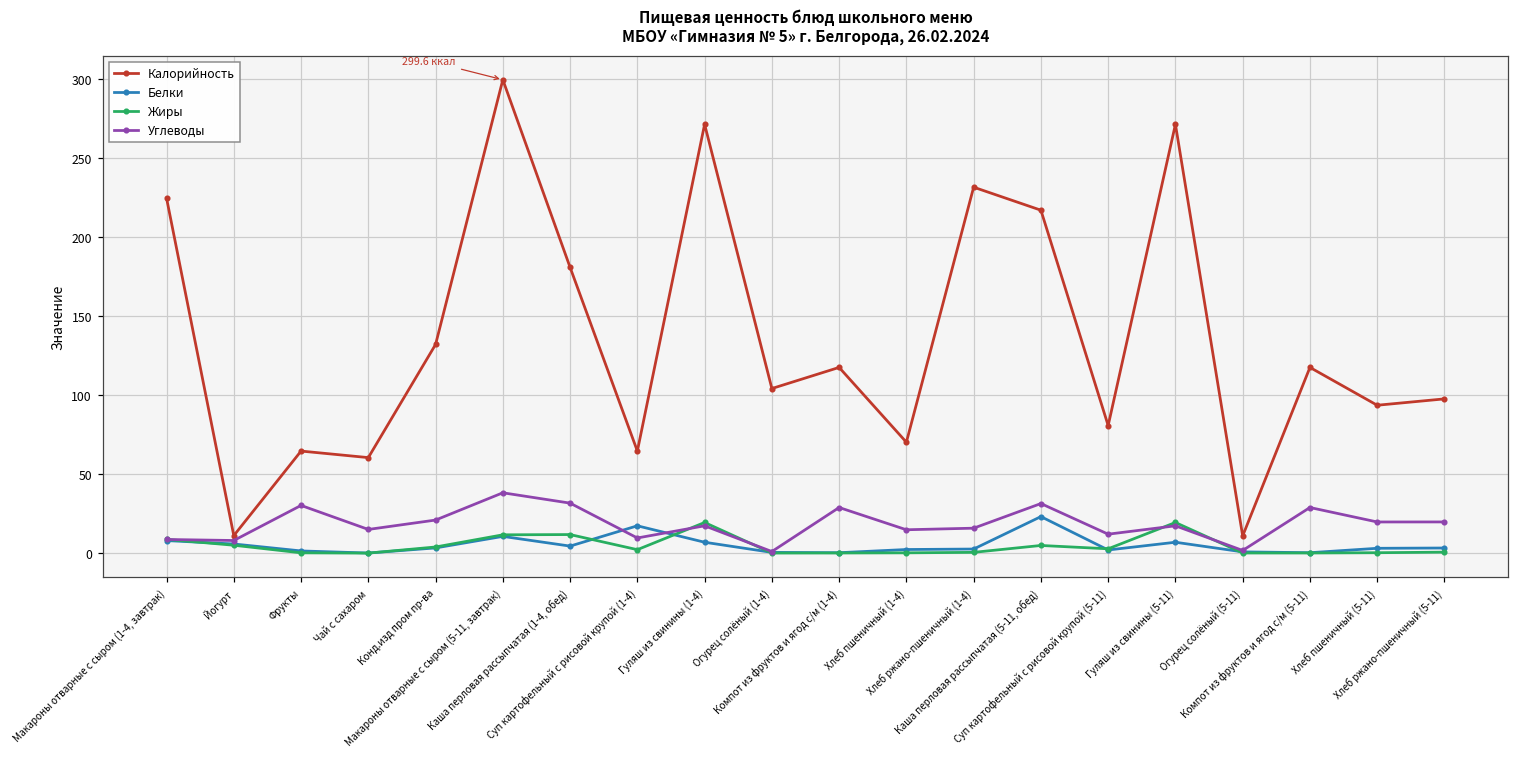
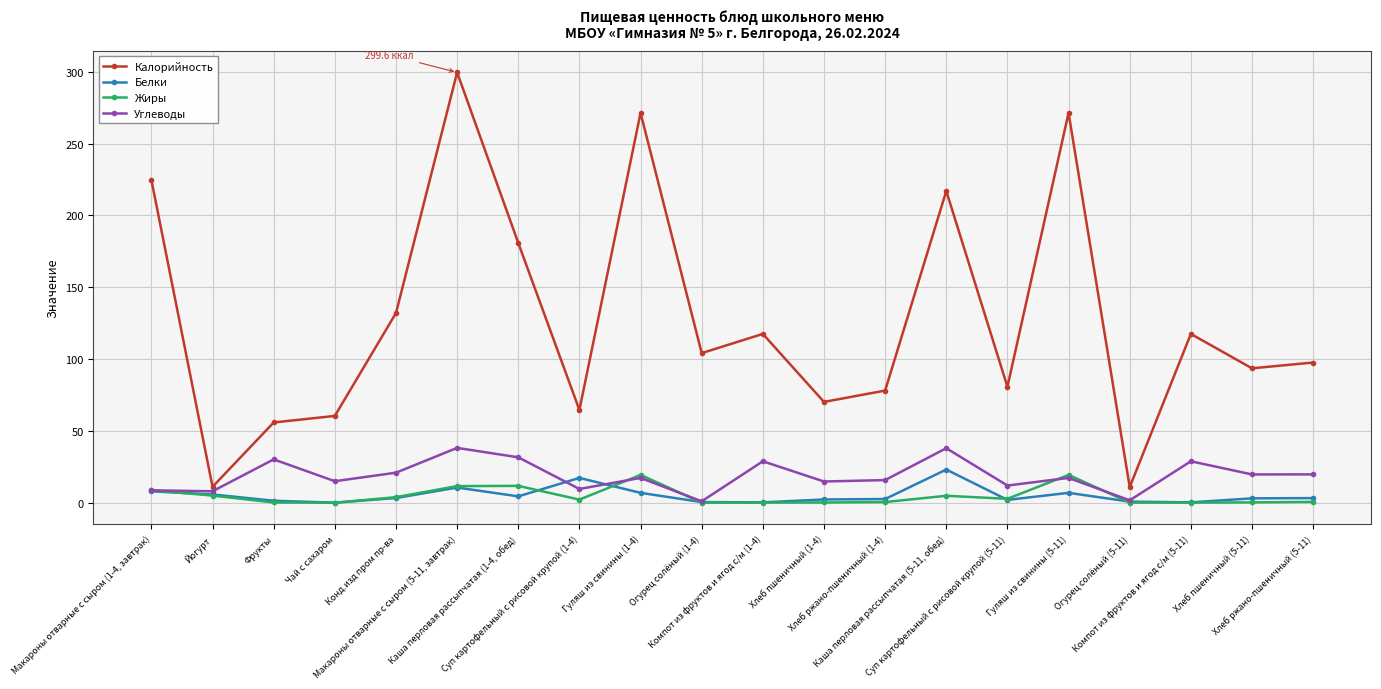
Калорийность, Фрукты: 65 -> 56
Калорийность, Хлеб ржано-пшеничный (1-4): 232 -> 78
Углеводы, Каша перловая рассыпчатая (5-11, обед): 31 -> 38
